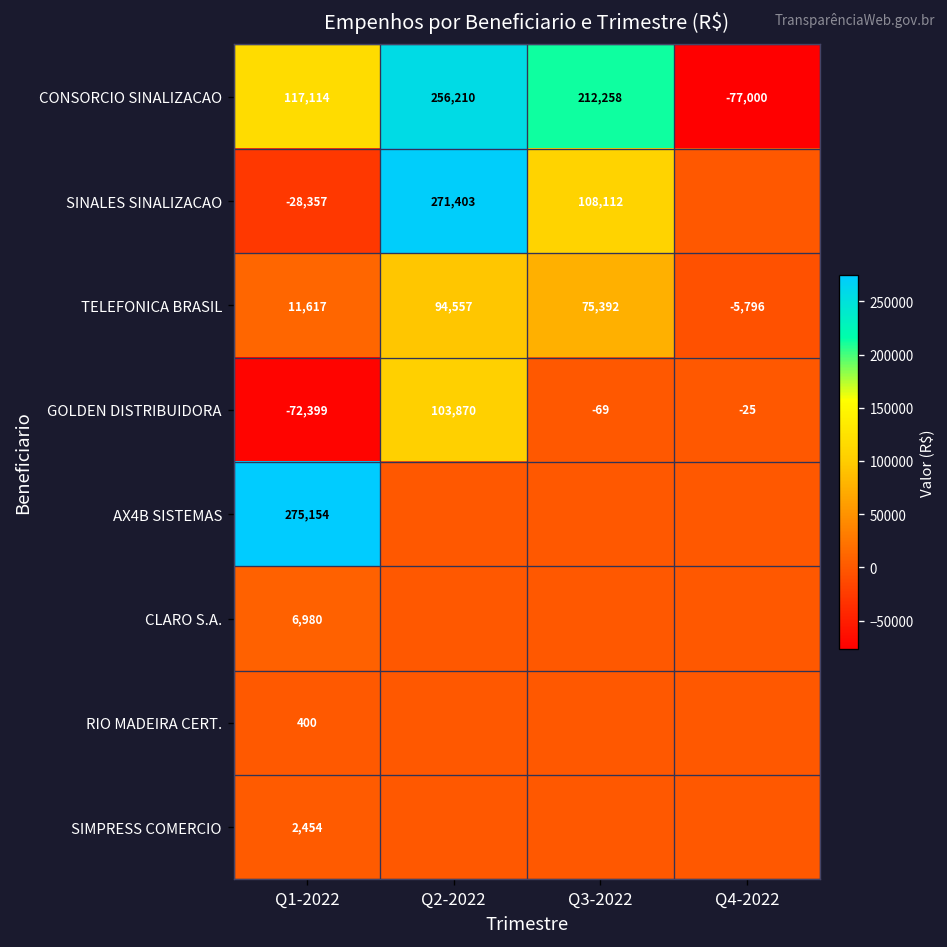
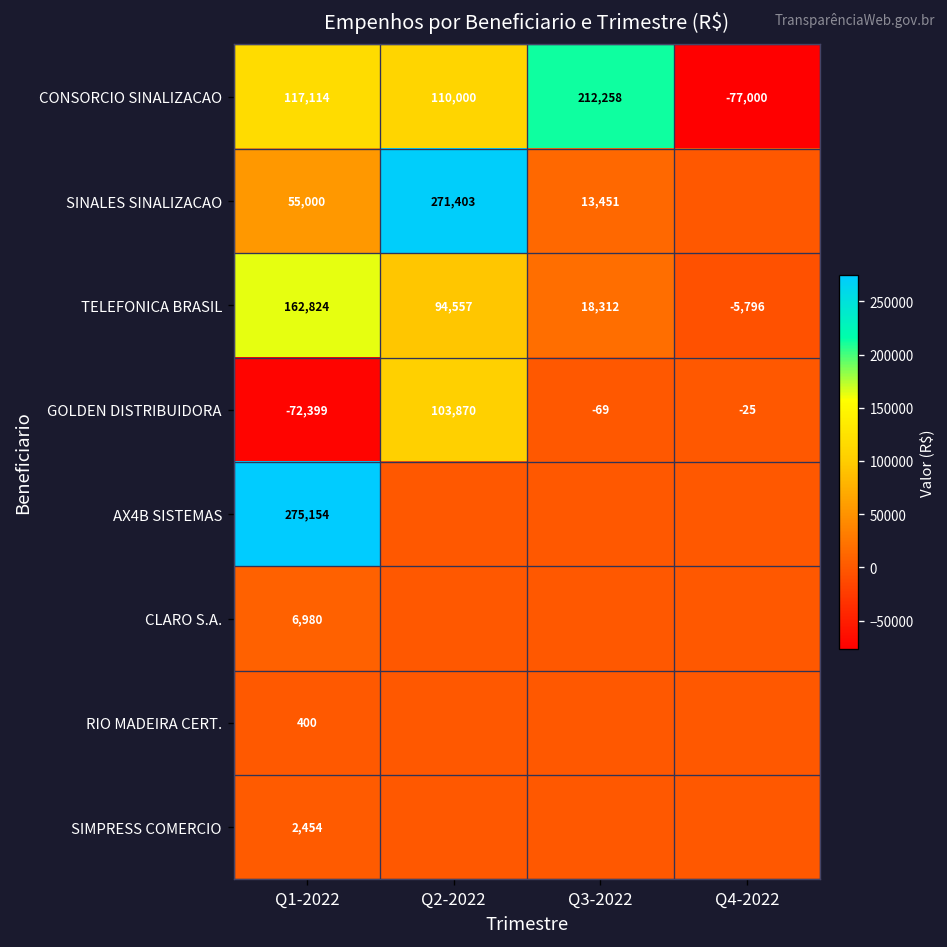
CONSORCIO SINALIZACAO, Q2-2022: 256,210 -> 110,000
SINALES SINALIZACAO, Q1-2022: -28,357 -> 55,000
SINALES SINALIZACAO, Q3-2022: 108,112 -> 13,451
TELEFONICA BRASIL, Q1-2022: 11,617 -> 162,824
TELEFONICA BRASIL, Q3-2022: 75,392 -> 18,312
